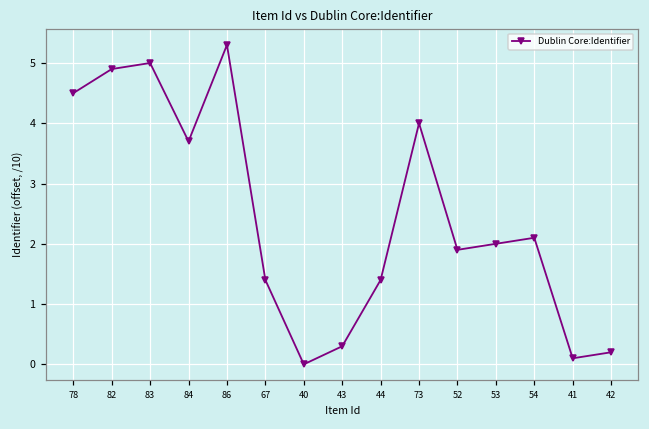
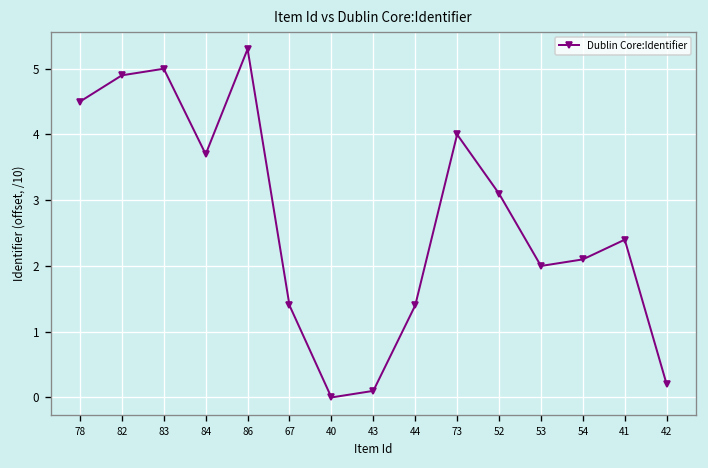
43: 0.3 -> 0.1
52: 1.9 -> 3.1
41: 0.1 -> 2.4
